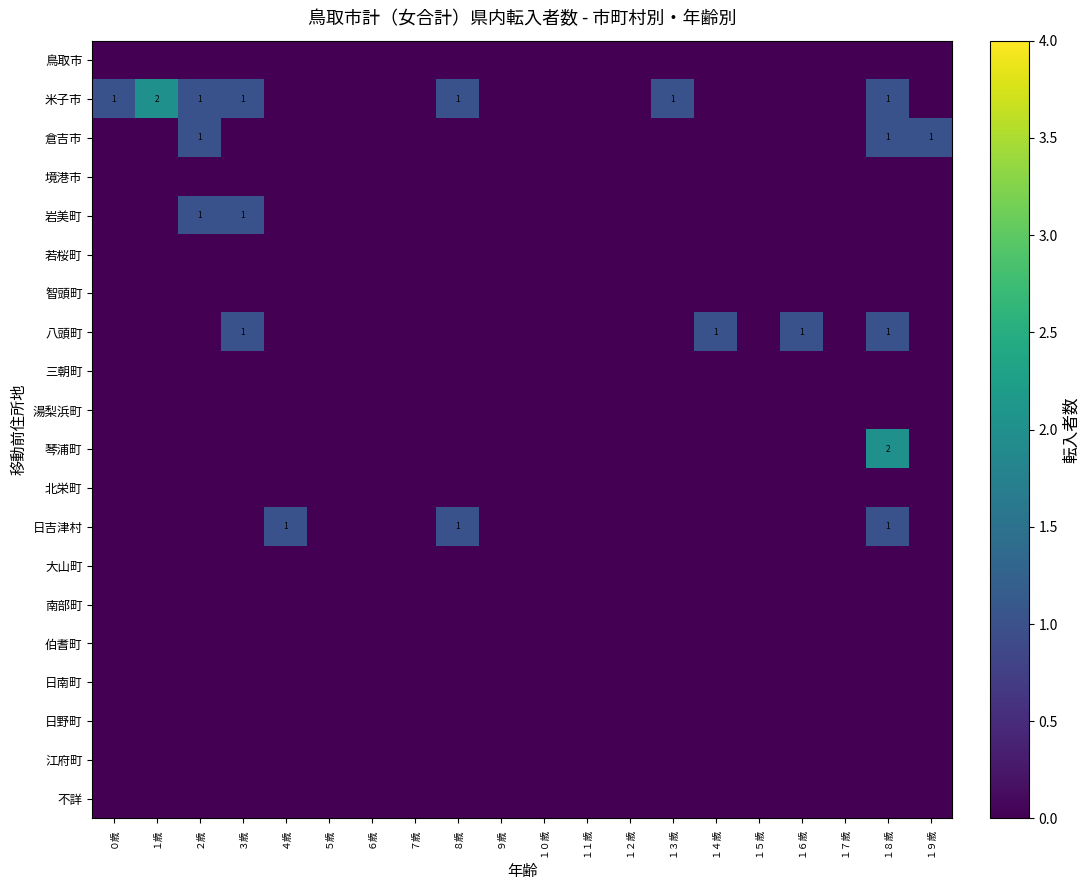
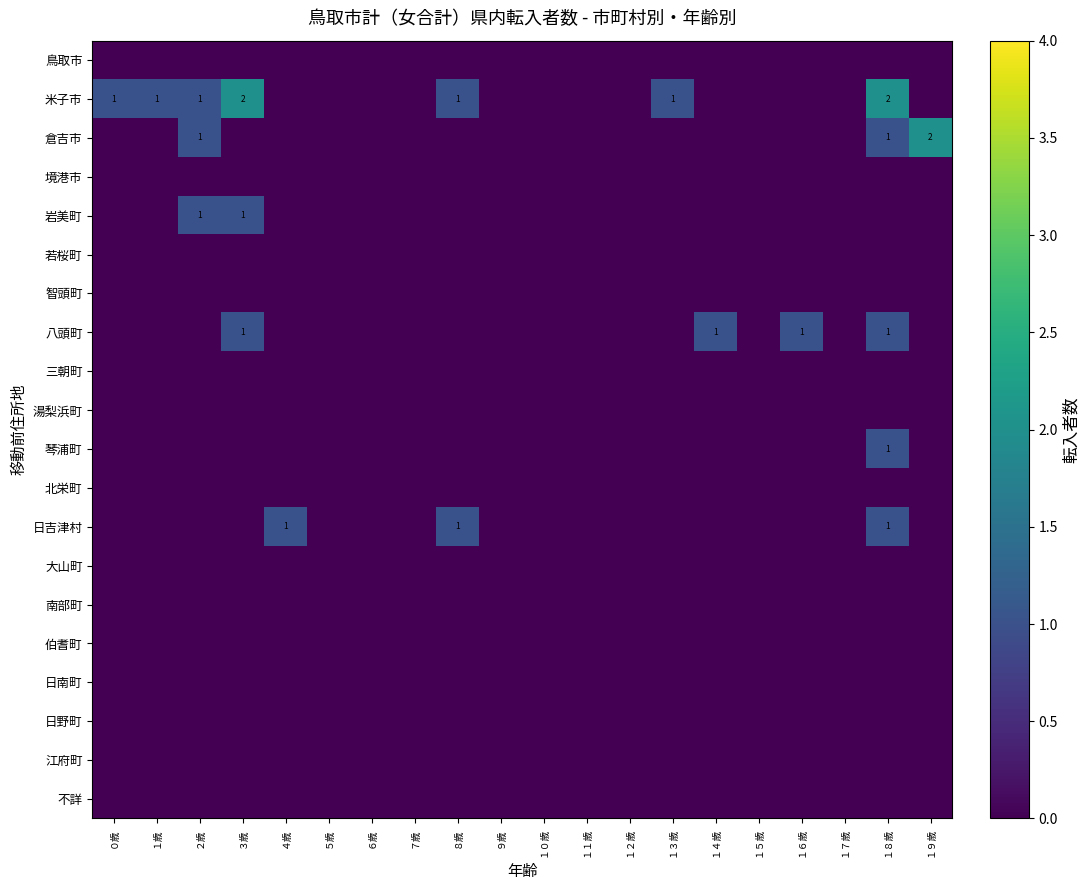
米子市, １歳: 2 -> 1
米子市, ３歳: 1 -> 2
米子市, １８歳: 1 -> 2
倉吉市, １９歳: 1 -> 2
琴浦町, １８歳: 2 -> 1
